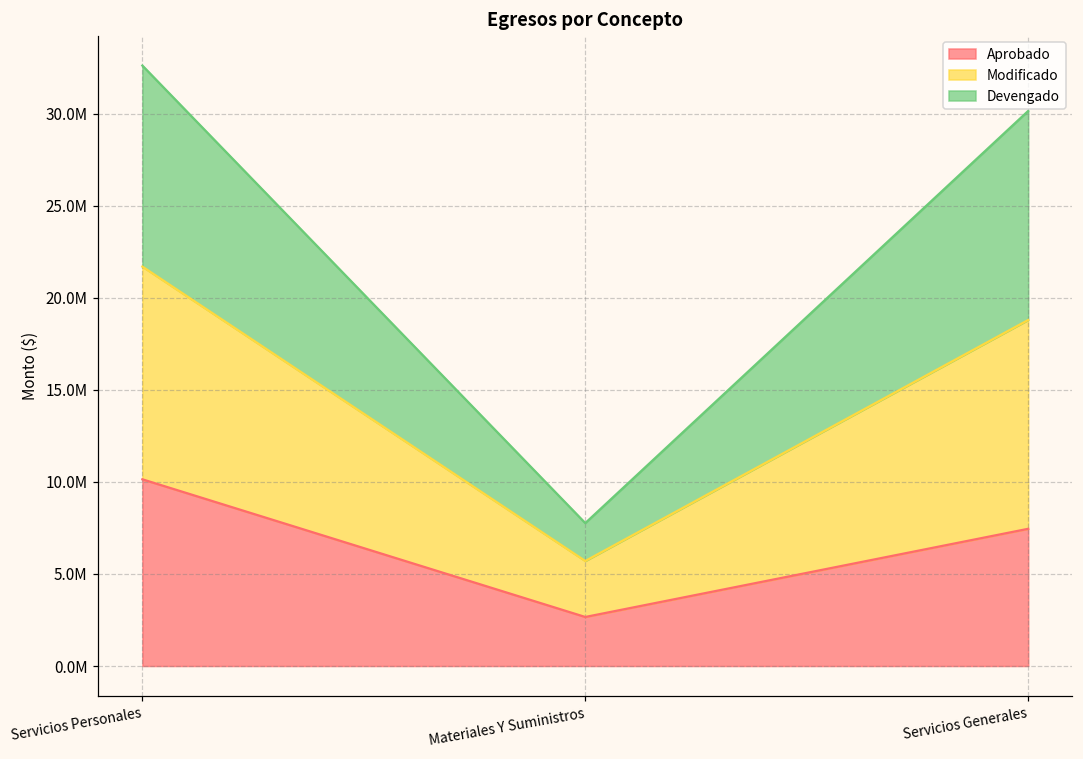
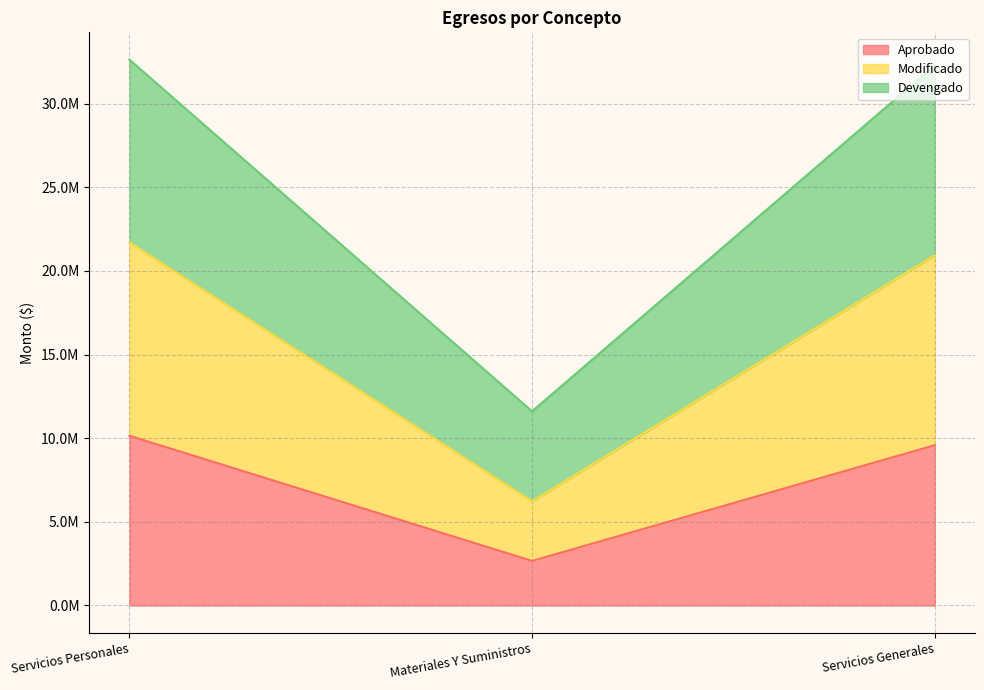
Modificado, Materiales Y Suministros: 3000000 -> 3600000
Devengado, Materiales Y Suministros: 2100000 -> 5400000
Aprobado, Servicios Generales: 7500000 -> 9600000
